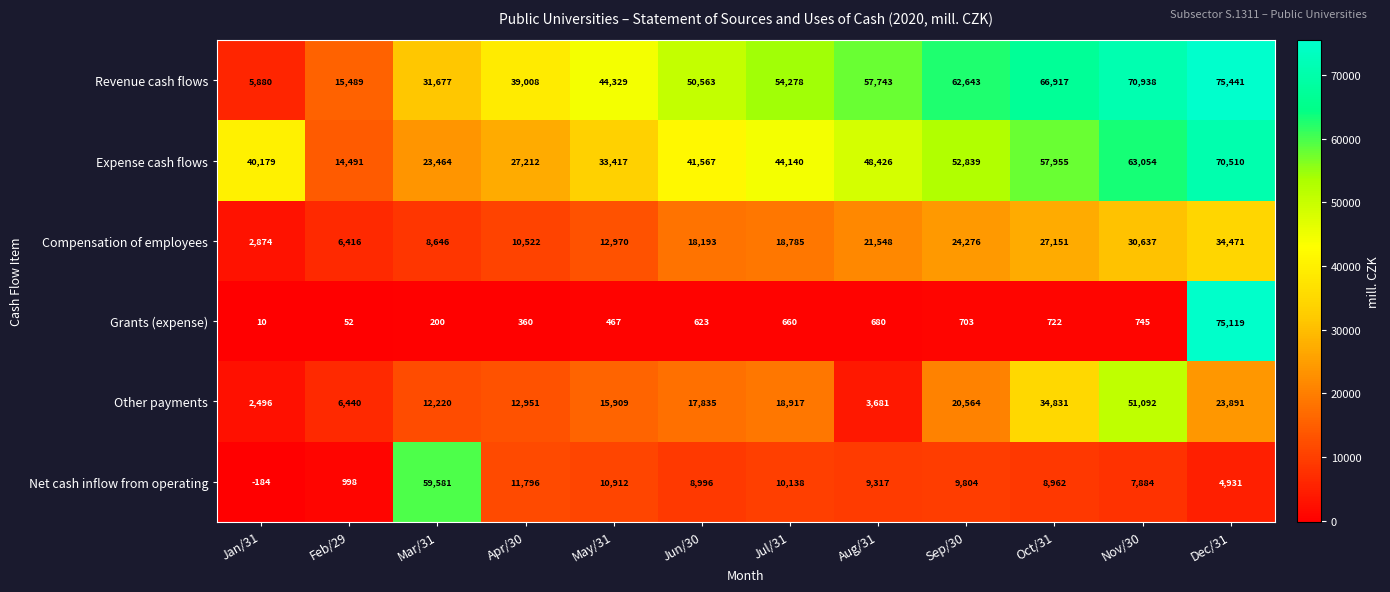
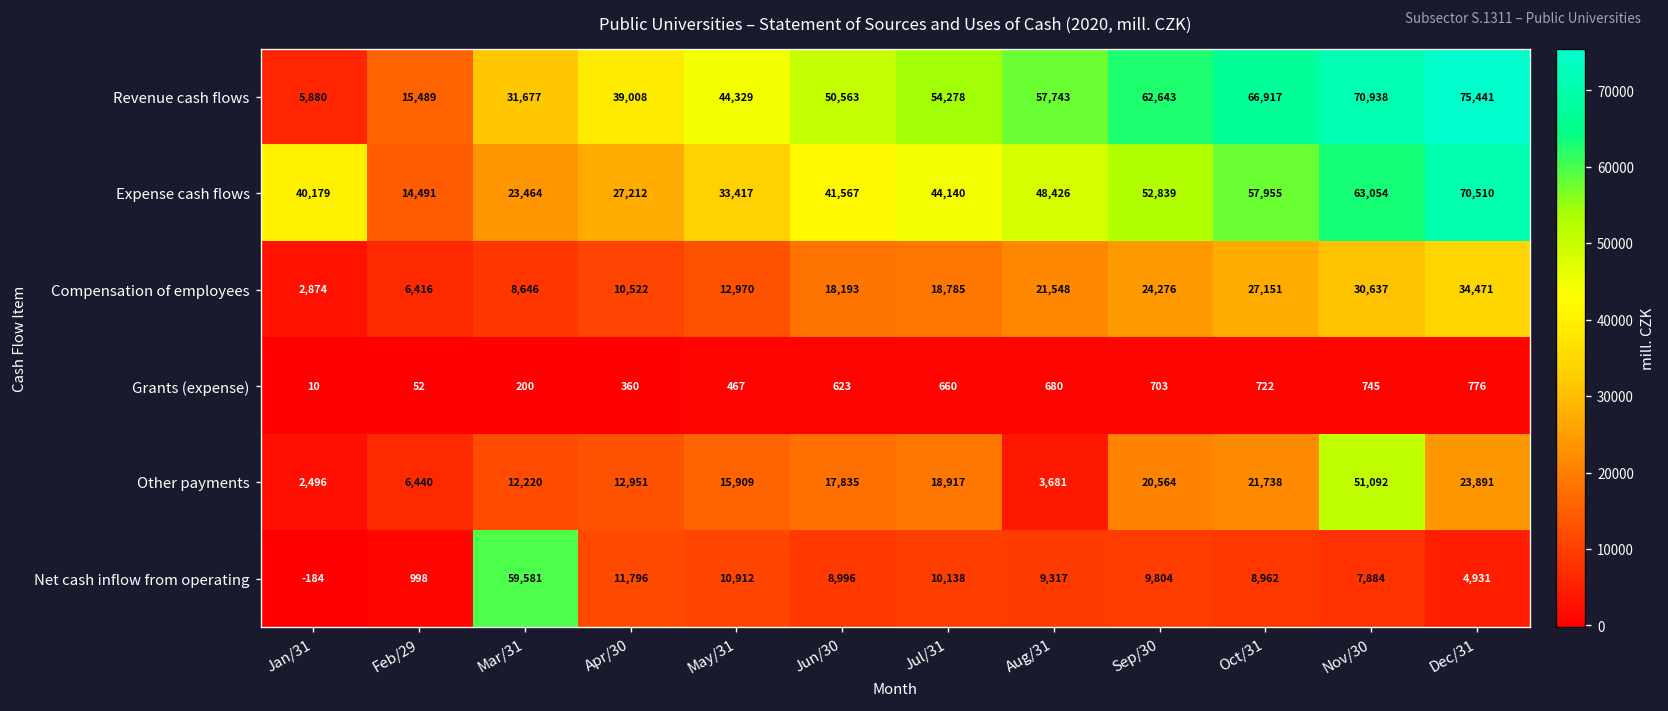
Grants (expense), Dec/31: 75,119 -> 776
Other payments, Oct/31: 34,831 -> 21,738
